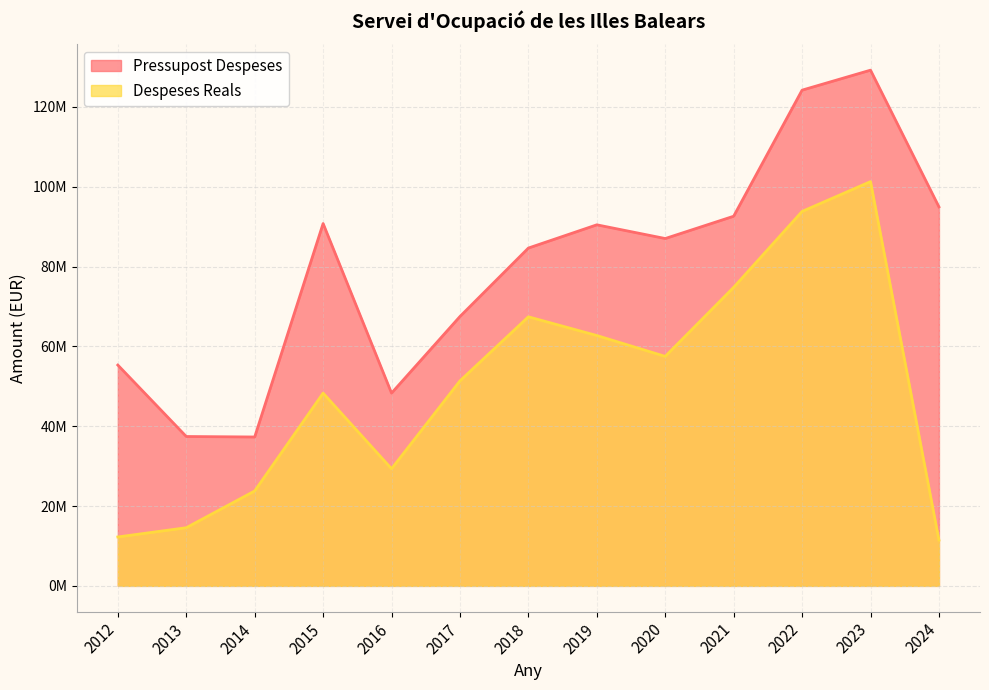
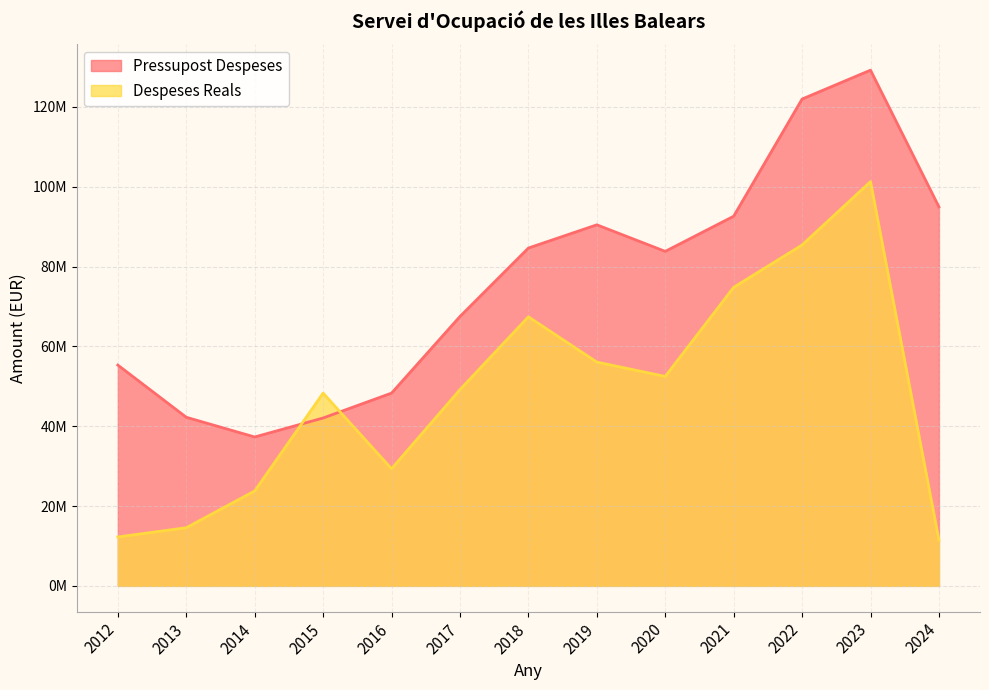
Pressupost Despeses, 2013: 37000000 -> 42000000
Pressupost Despeses, 2015: 91000000 -> 42000000
Despeses Reals, 2017: 51000000 -> 49000000
Despeses Reals, 2019: 63000000 -> 56000000
Pressupost Despeses, 2020: 87000000 -> 84000000
Despeses Reals, 2020: 57000000 -> 52000000
Pressupost Despeses, 2022: 124000000 -> 122000000
Despeses Reals, 2022: 94000000 -> 85000000
